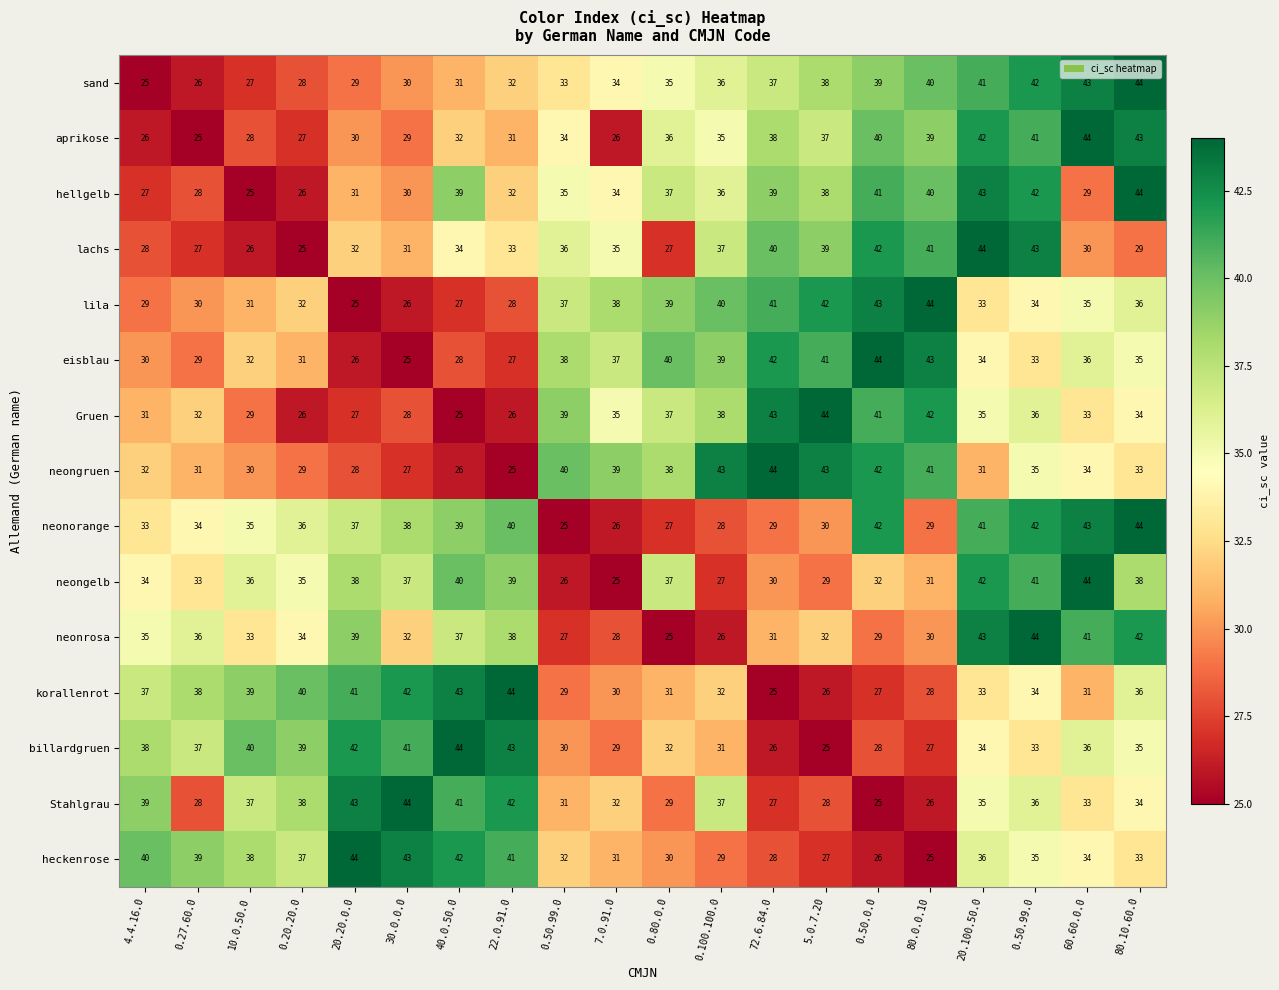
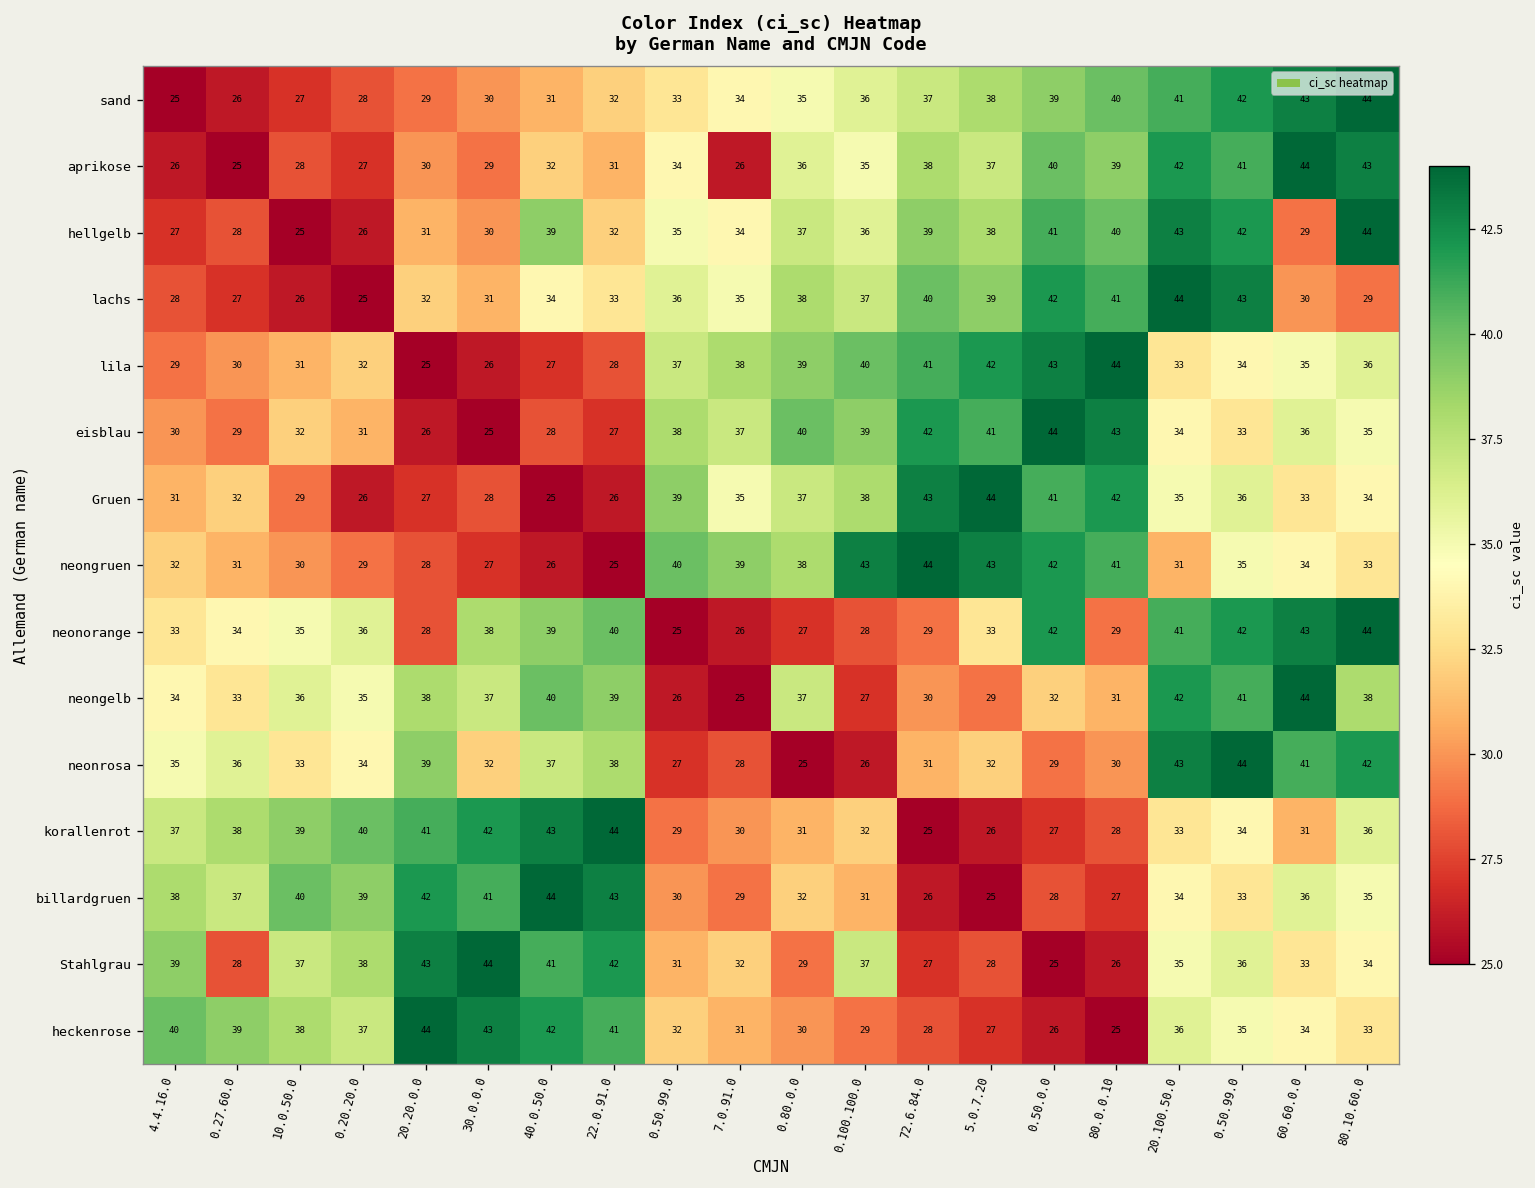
lachs, 0.80.0.0: 27 -> 38
neonorange, 20.20.0.0: 37 -> 28
neonorange, 5.0.7.20: 30 -> 33
